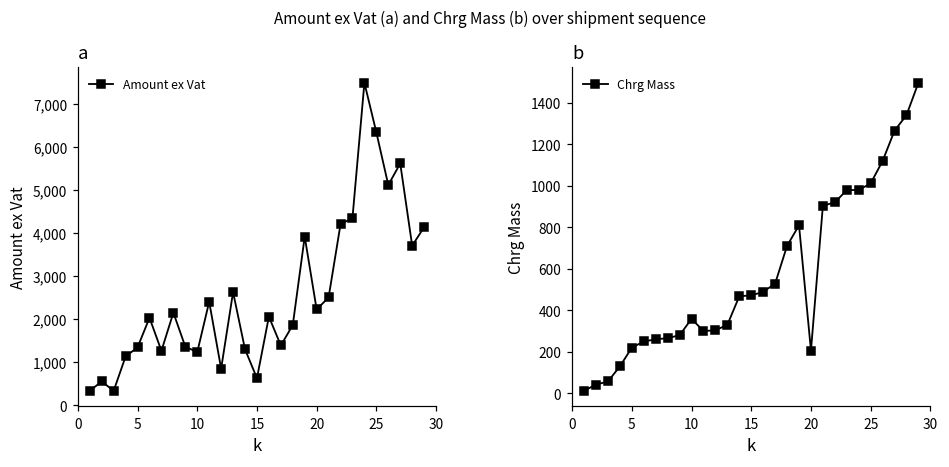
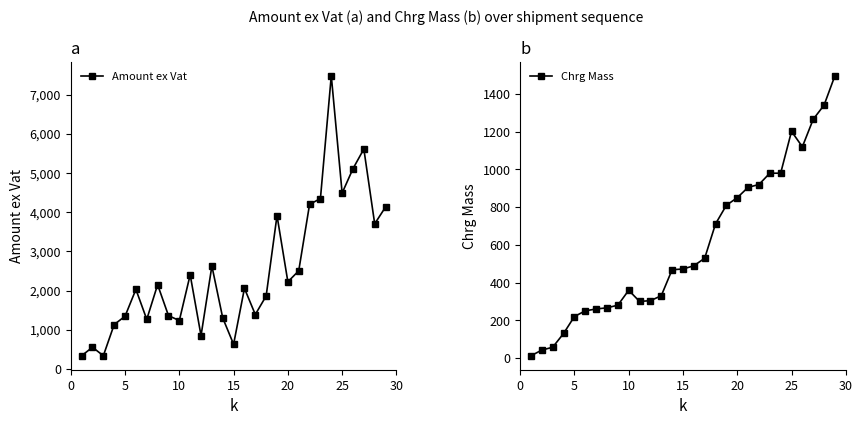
a, 25: 6,300 -> 4,500
b, 20: 210 -> 850
b, 25: 1010 -> 1200
